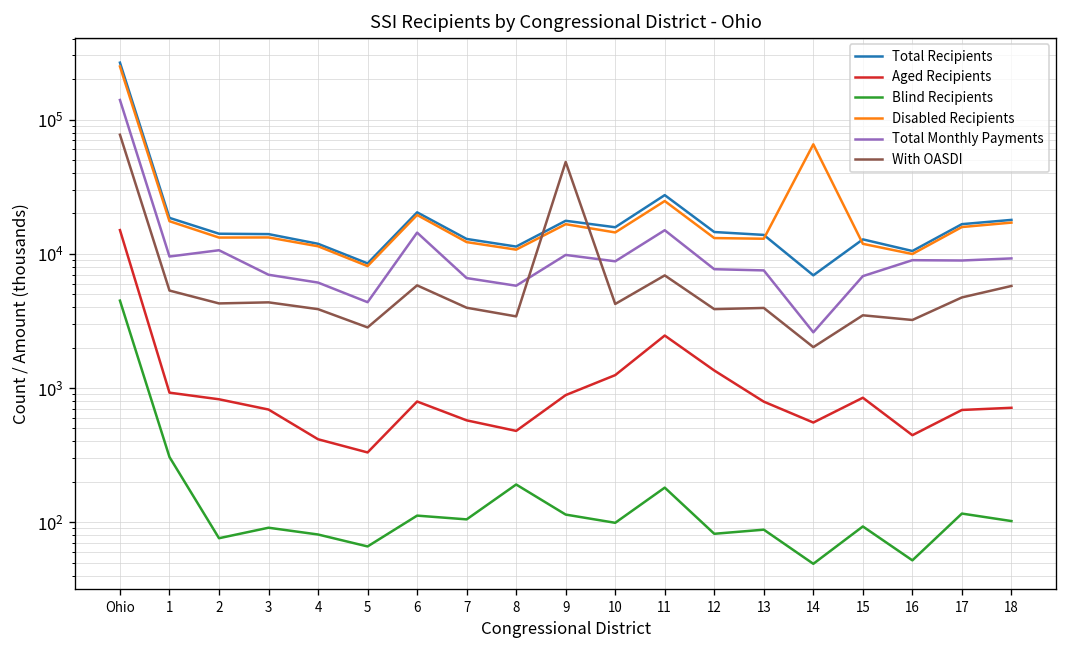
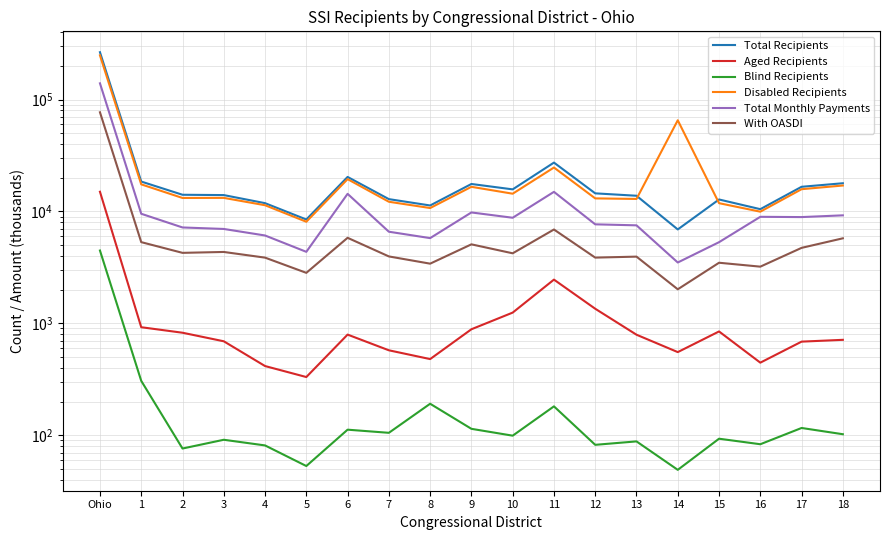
Total Monthly Payments, 2: 11000 -> 7000
Blind Recipients, 5: 70 -> 50
With OASDI, 9: 48000 -> 5000
Total Monthly Payments, 14: 2600 -> 3500
Total Monthly Payments, 15: 7000 -> 5000
Blind Recipients, 16: 50 -> 80
